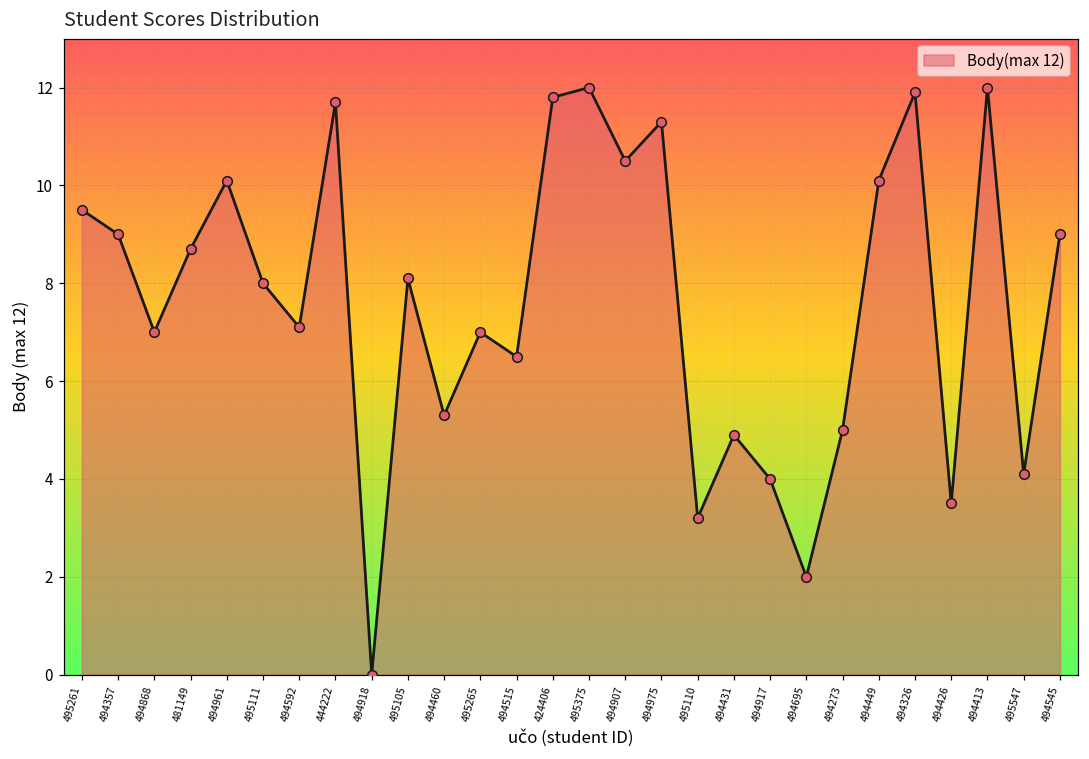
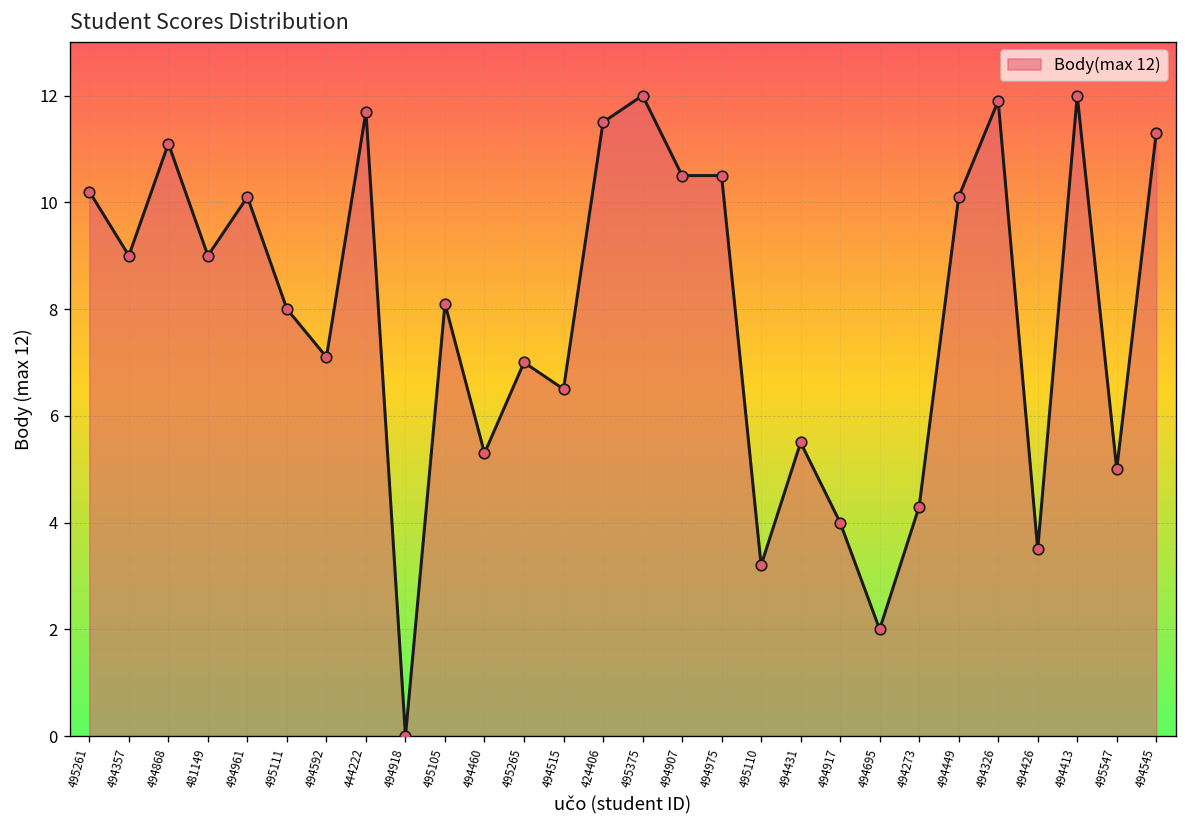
495261: 9.5 -> 10.2
494868: 7.0 -> 11.1
481149: 8.7 -> 9.0
424406: 11.8 -> 11.5
494975: 11.3 -> 10.5
494431: 4.9 -> 5.5
494273: 5.0 -> 4.3
495547: 4.1 -> 5.0
494545: 9.0 -> 11.3
